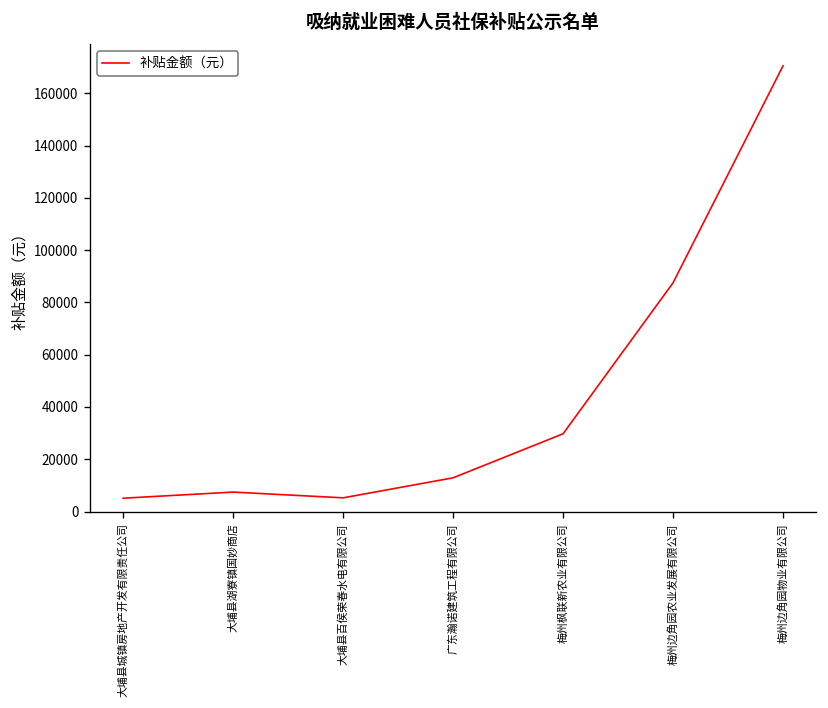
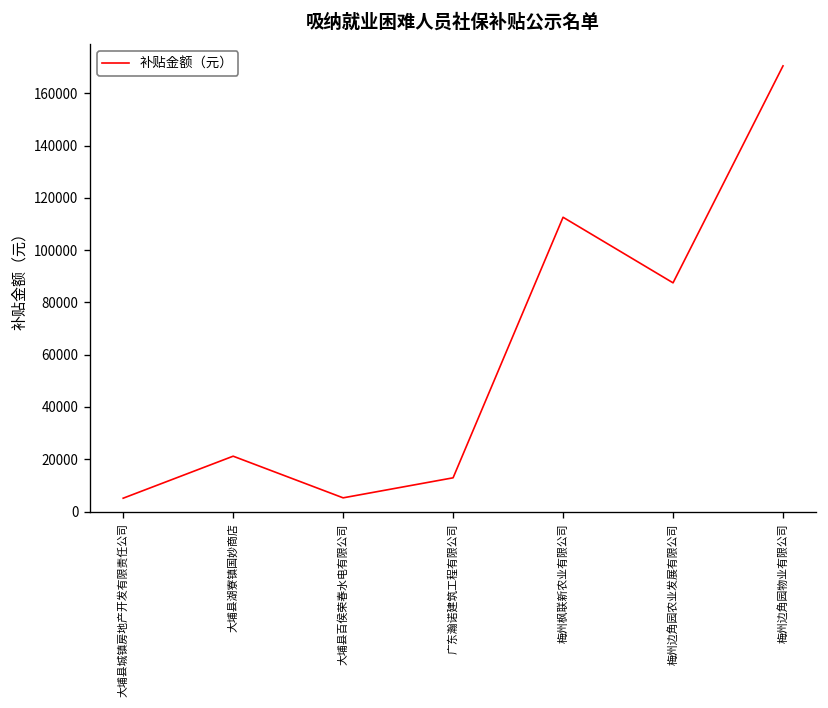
大埔县湖寮镇国妙商店: 7000 -> 21000
梅州枫联新农业有限公司: 30000 -> 113000
